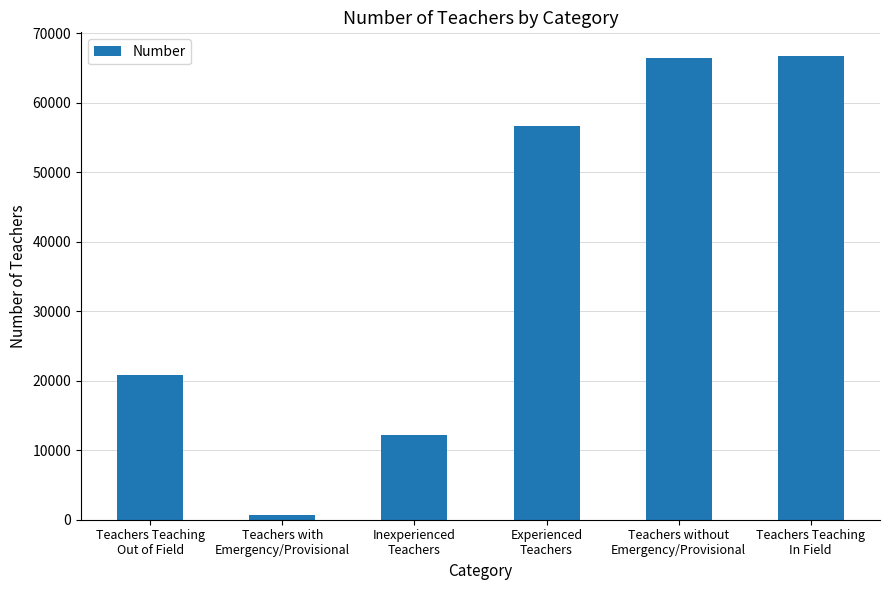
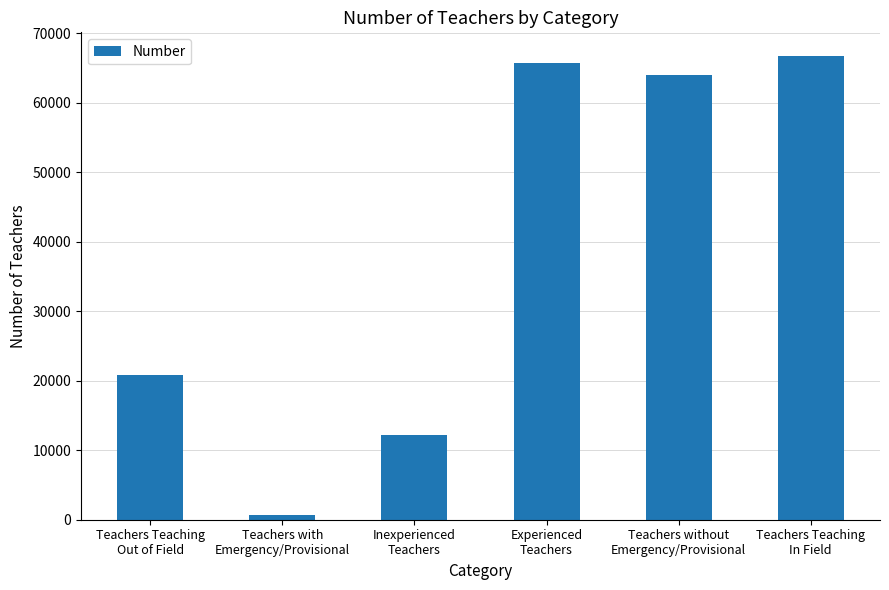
Experienced Teachers: 57000 -> 66000
Teachers without Emergency/Provisional: 66000 -> 64000
